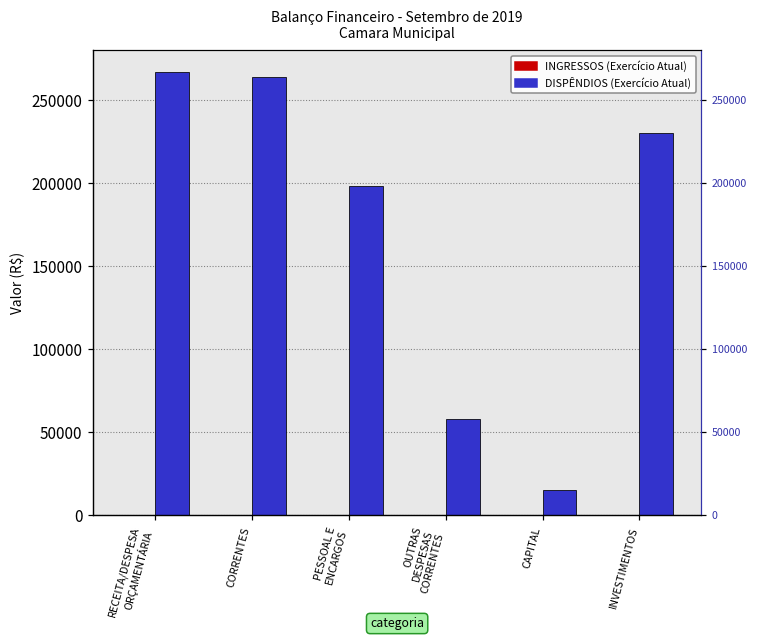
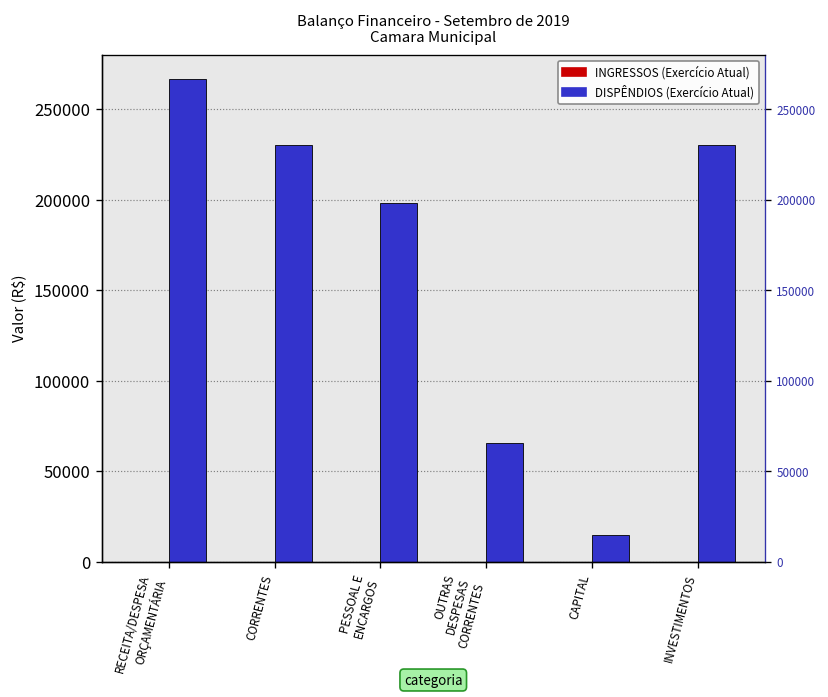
DISPÊNDIOS (Exercício Atual), CORRENTES: 264000 -> 230000
DISPÊNDIOS (Exercício Atual), OUTRAS DESPESAS CORRENTES: 58000 -> 66000
